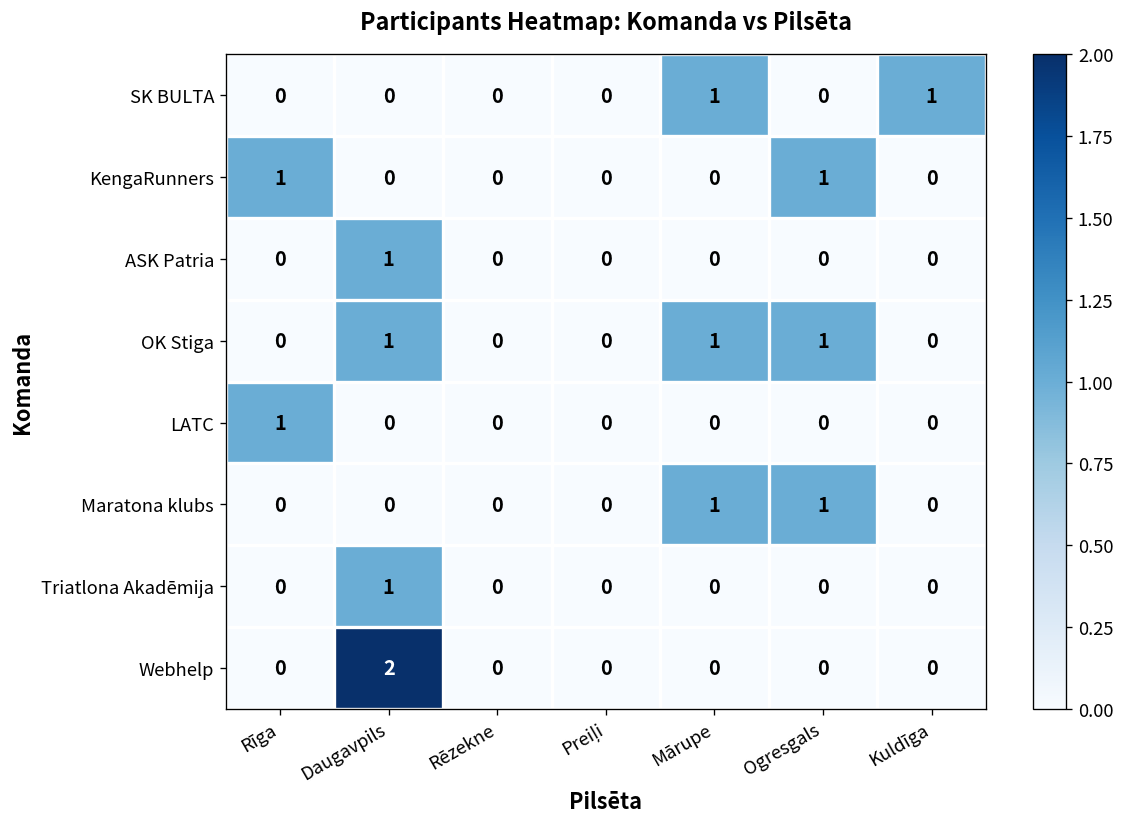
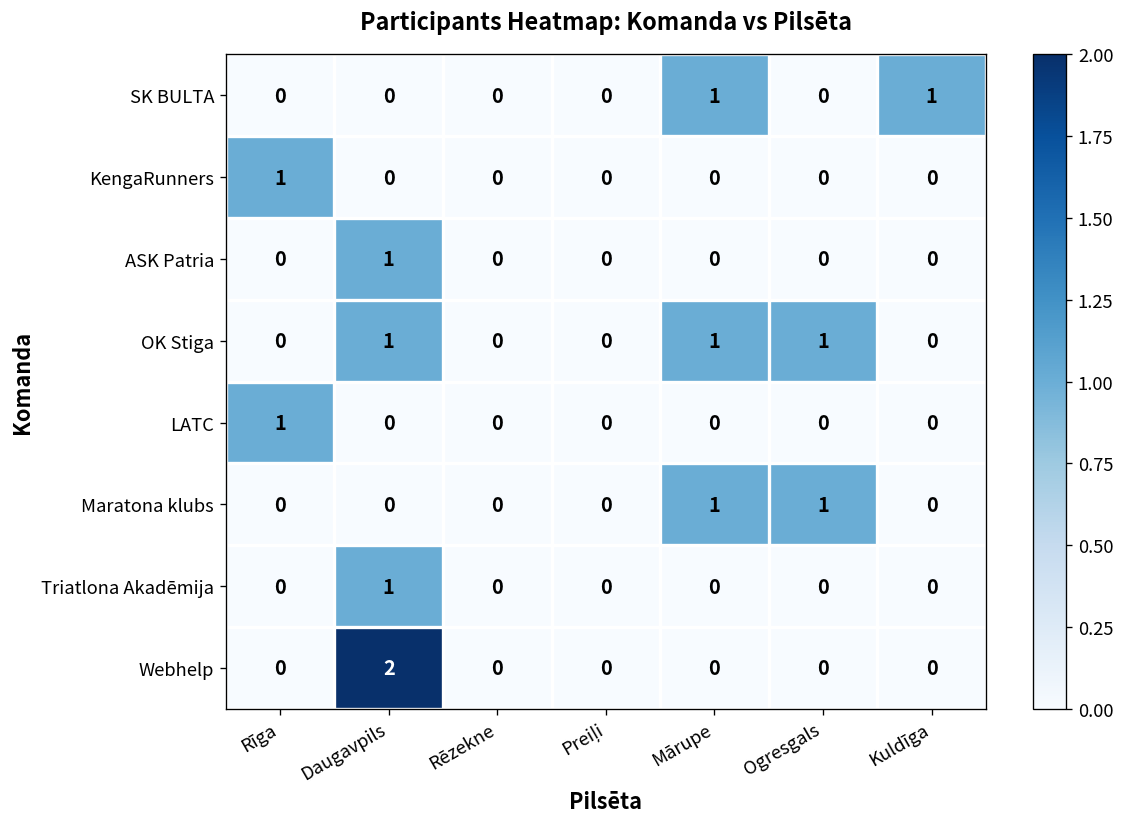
KengaRunners, Ogresgals: 1 -> 0
